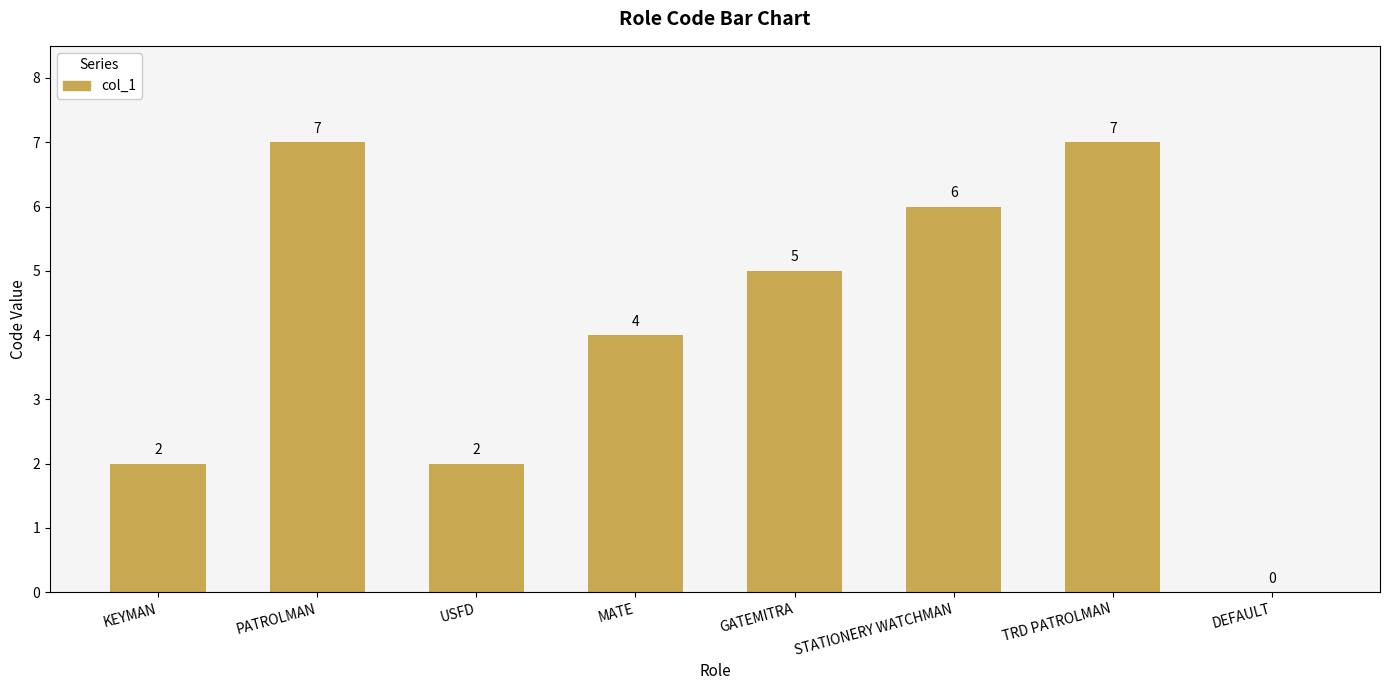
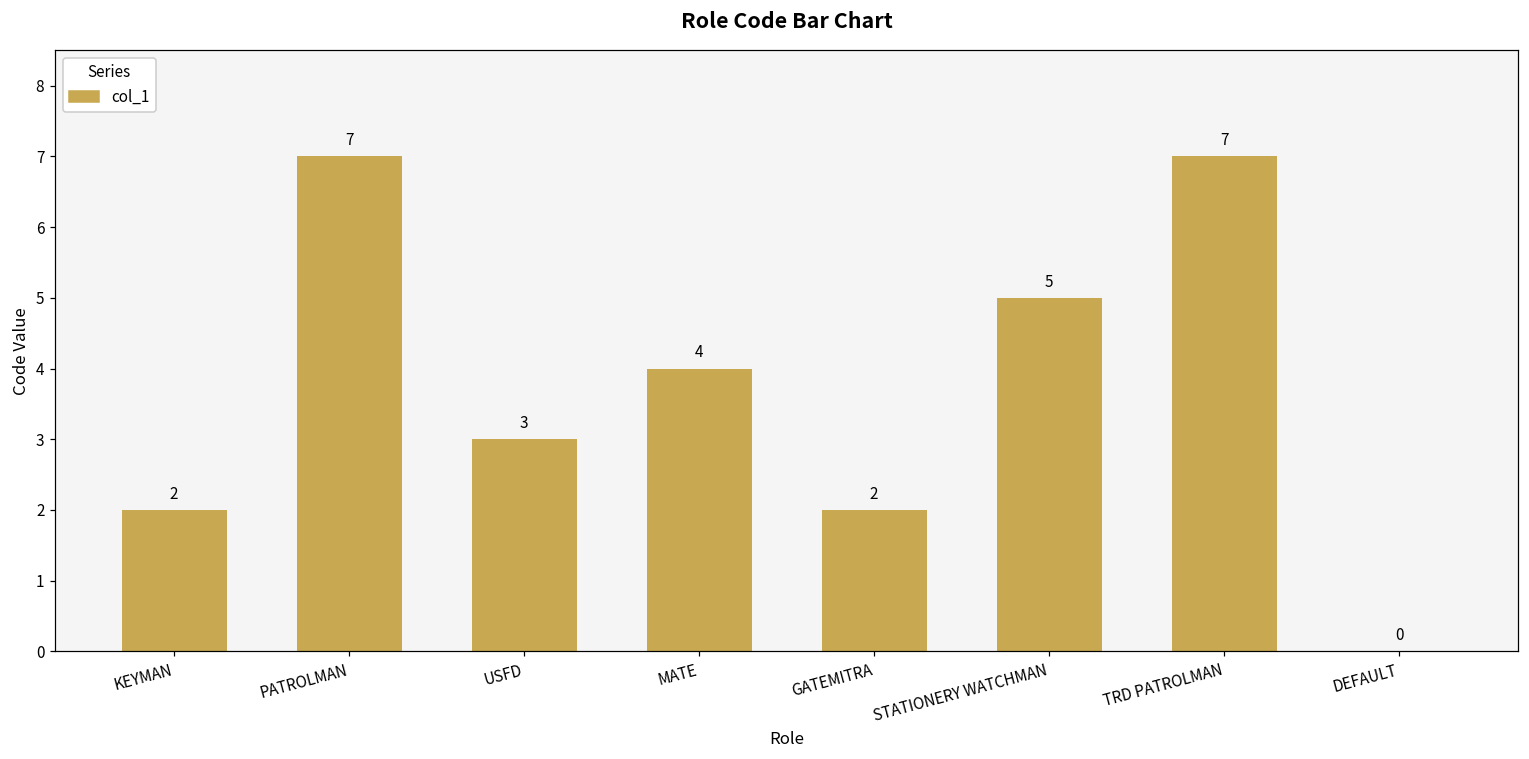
USFD: 2 -> 3
GATEMITRA: 5 -> 2
STATIONERY WATCHMAN: 6 -> 5
